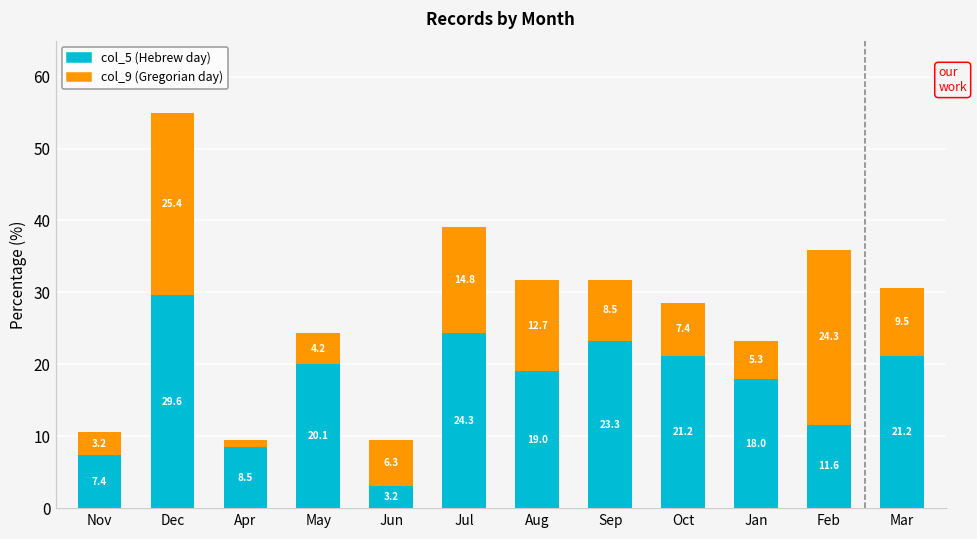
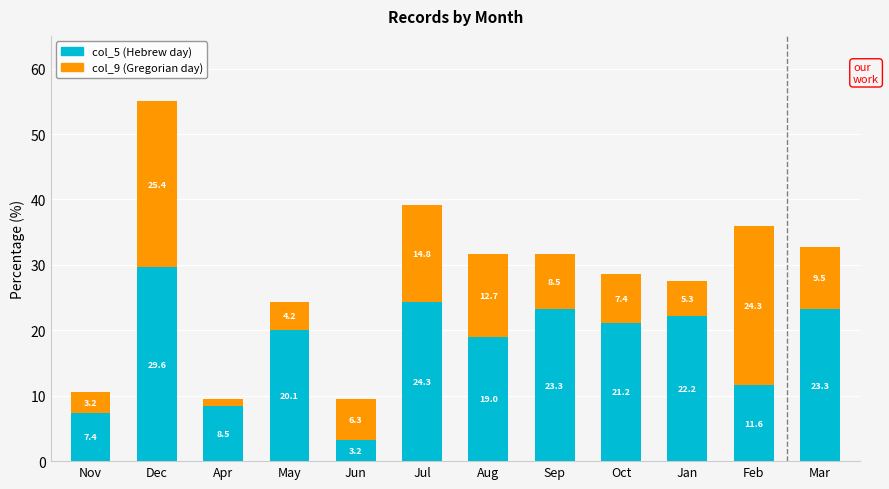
col_5 (Hebrew day), Jan: 18.0 -> 22.2
col_5 (Hebrew day), Mar: 21.2 -> 23.3
